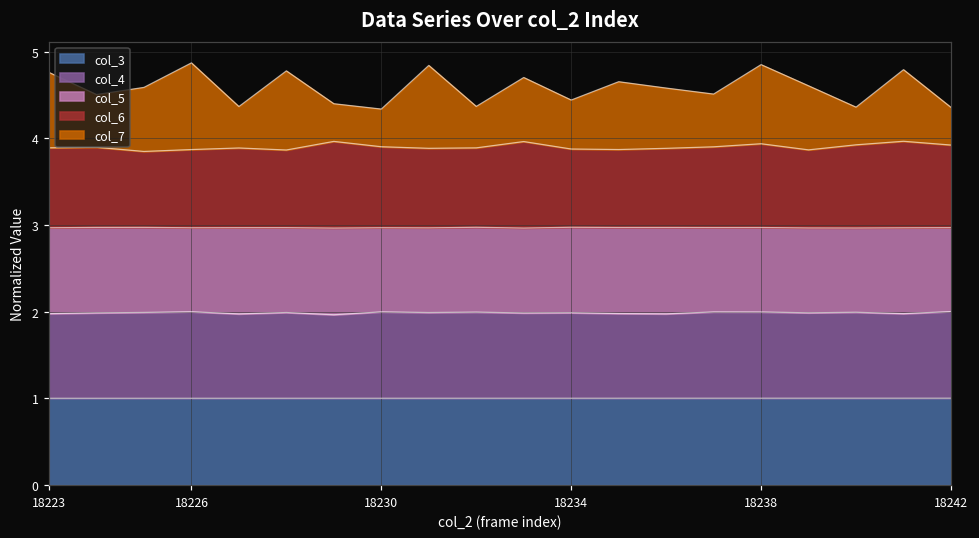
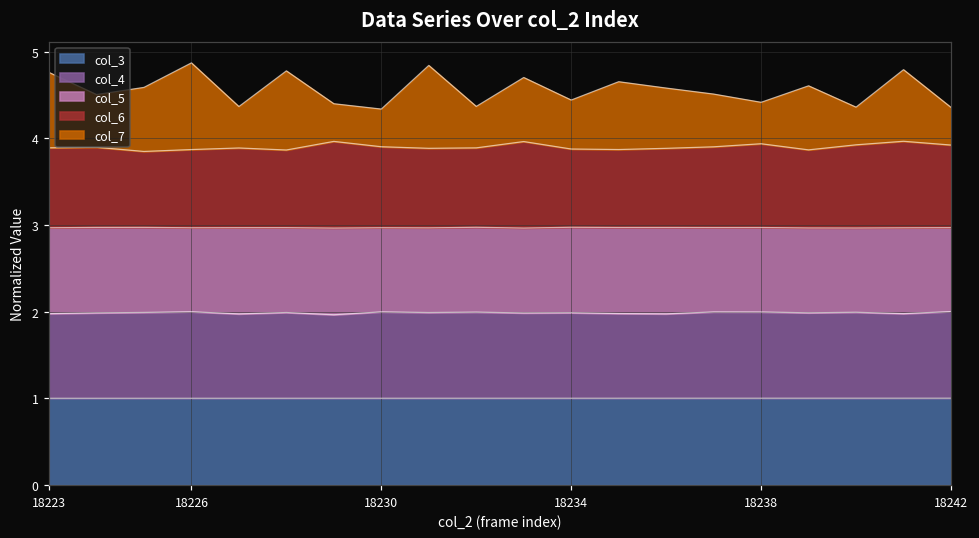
col_7, 18238: 0.9 -> 0.5
